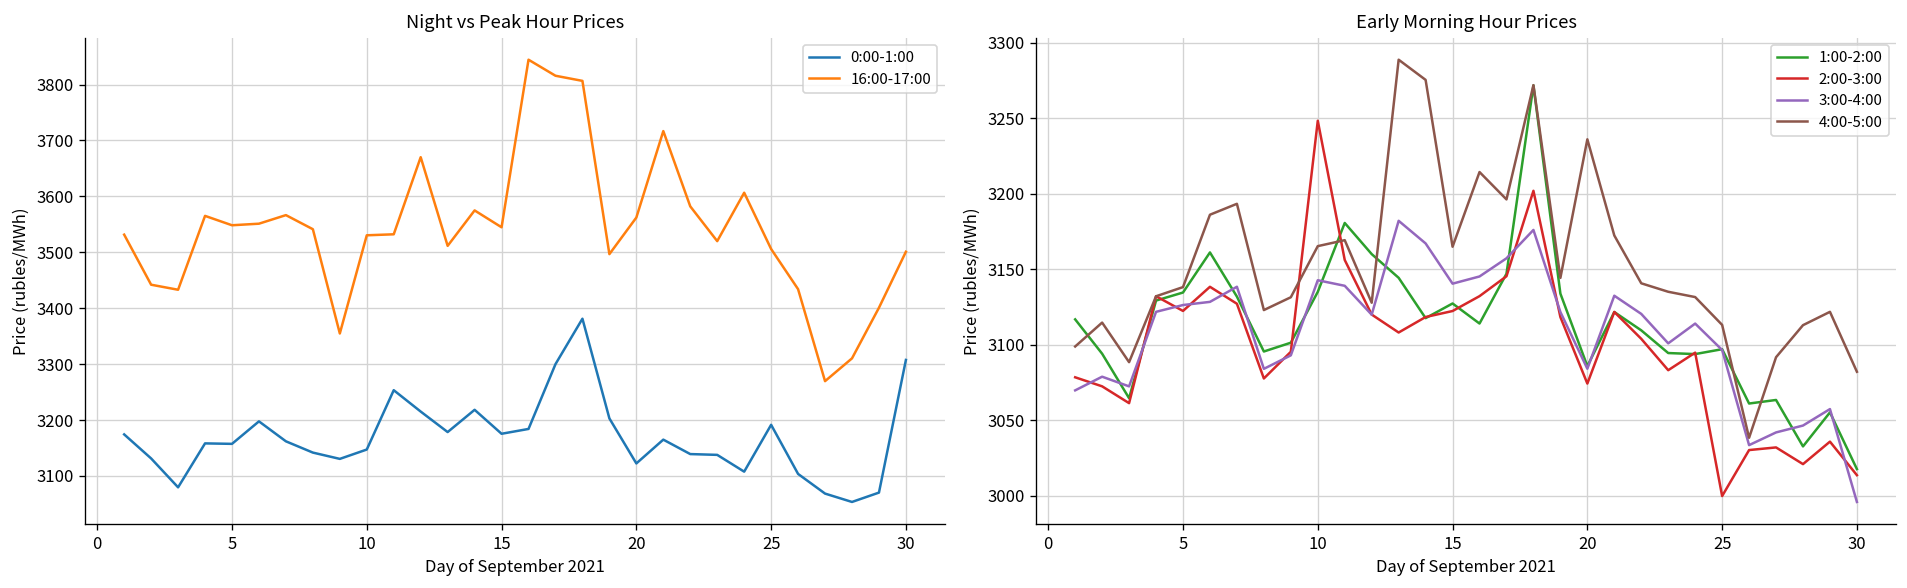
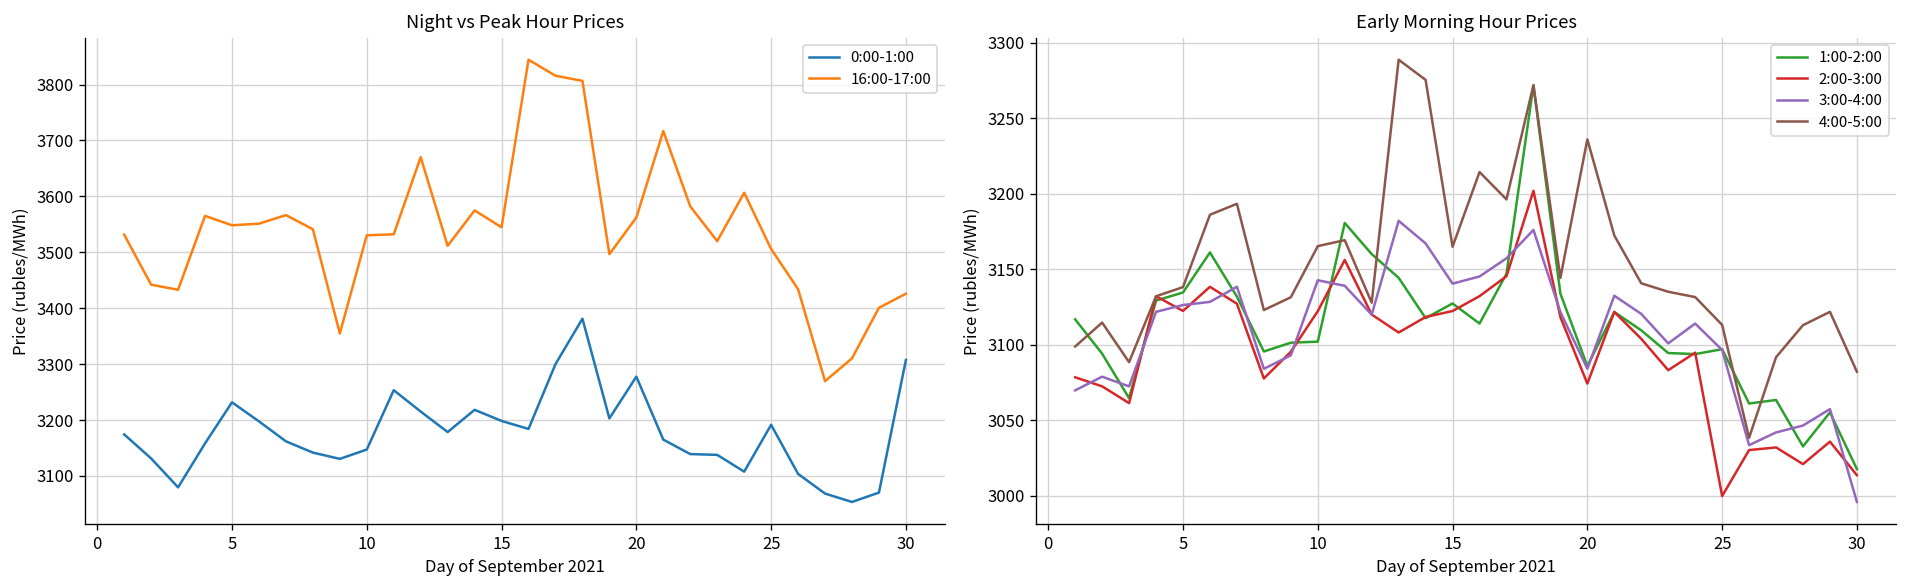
Night vs Peak Hour Prices, 0:00-1:00, 5: 3160 -> 3230
Night vs Peak Hour Prices, 0:00-1:00, 15: 3180 -> 3200
Night vs Peak Hour Prices, 0:00-1:00, 20: 3120 -> 3280
Night vs Peak Hour Prices, 16:00-17:00, 30: 3500 -> 3430
Early Morning Hour Prices, 1:00-2:00, 10: 3135 -> 3102
Early Morning Hour Prices, 2:00-3:00, 10: 3248 -> 3122
